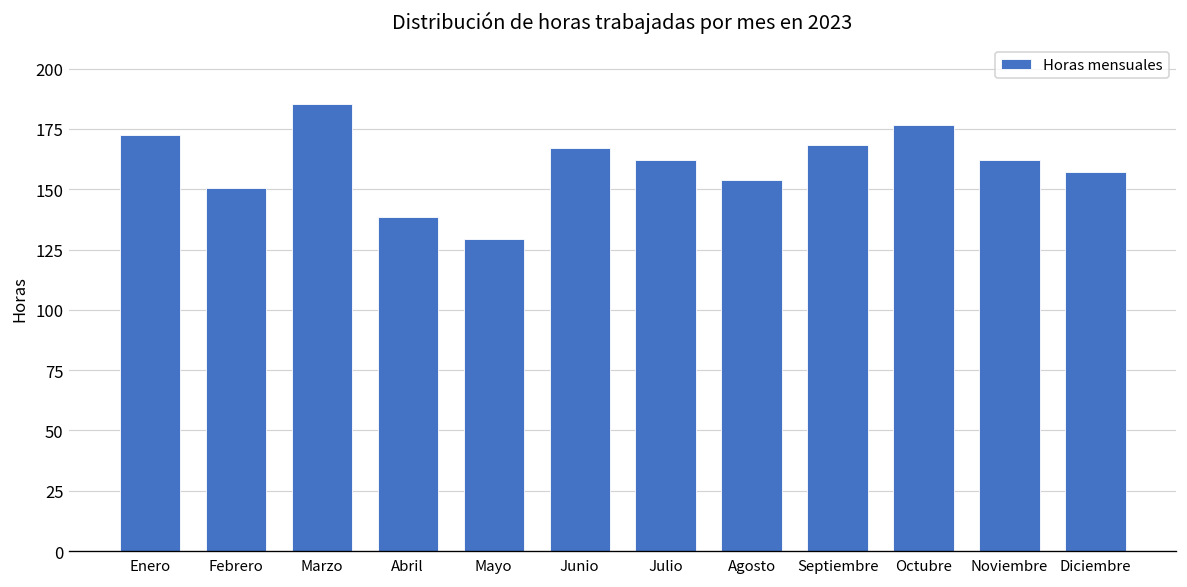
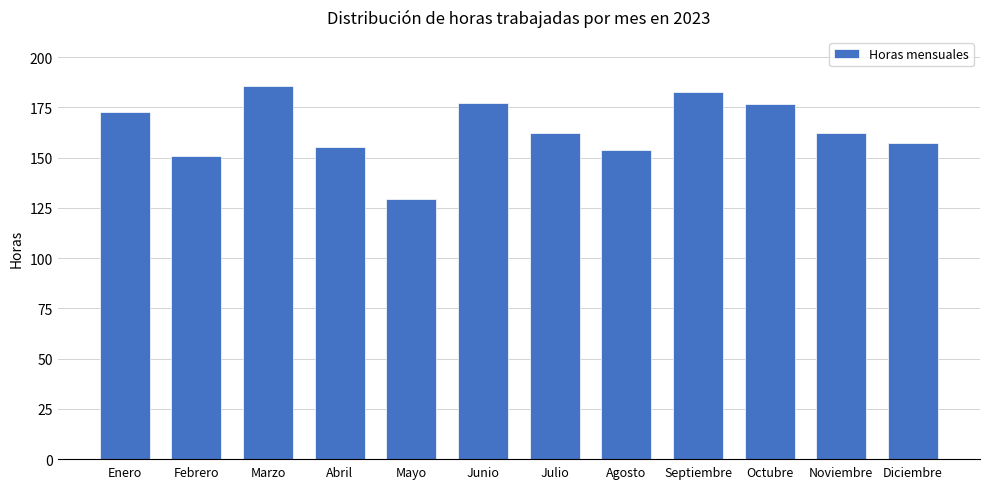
Abril: 139 -> 155
Junio: 167 -> 177
Septiembre: 169 -> 182
